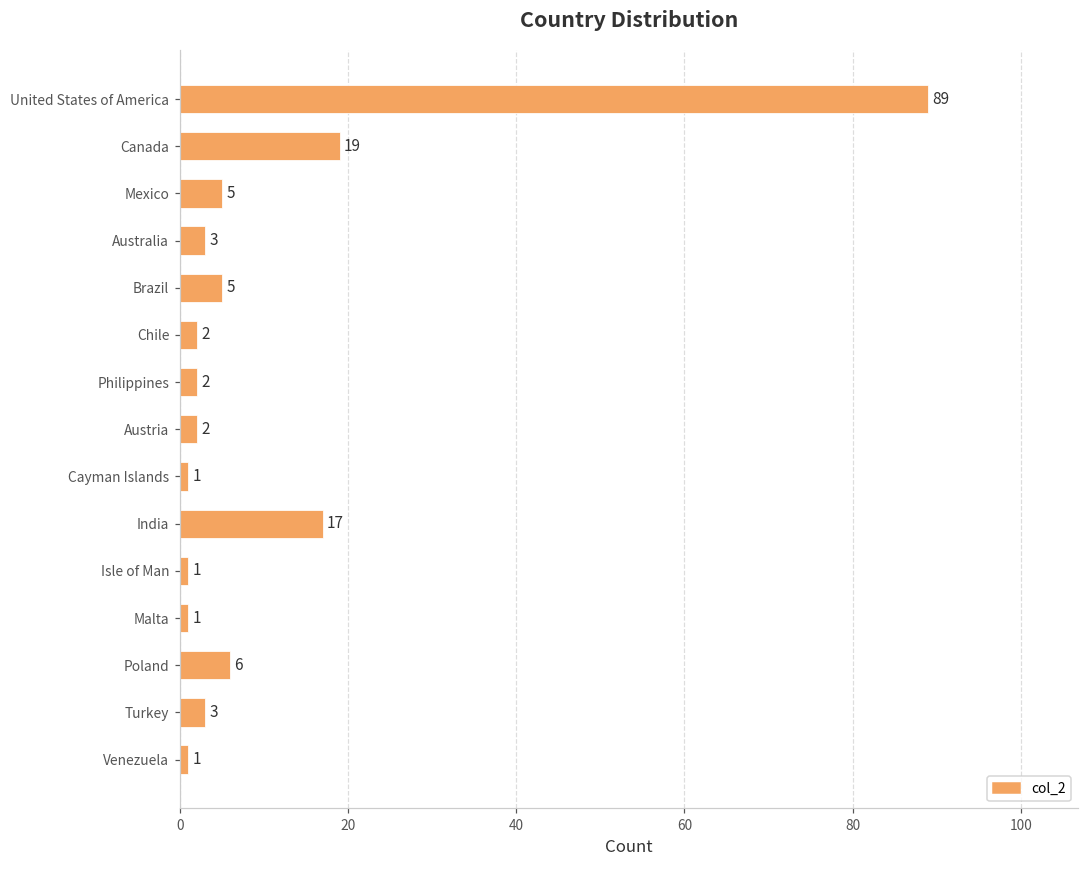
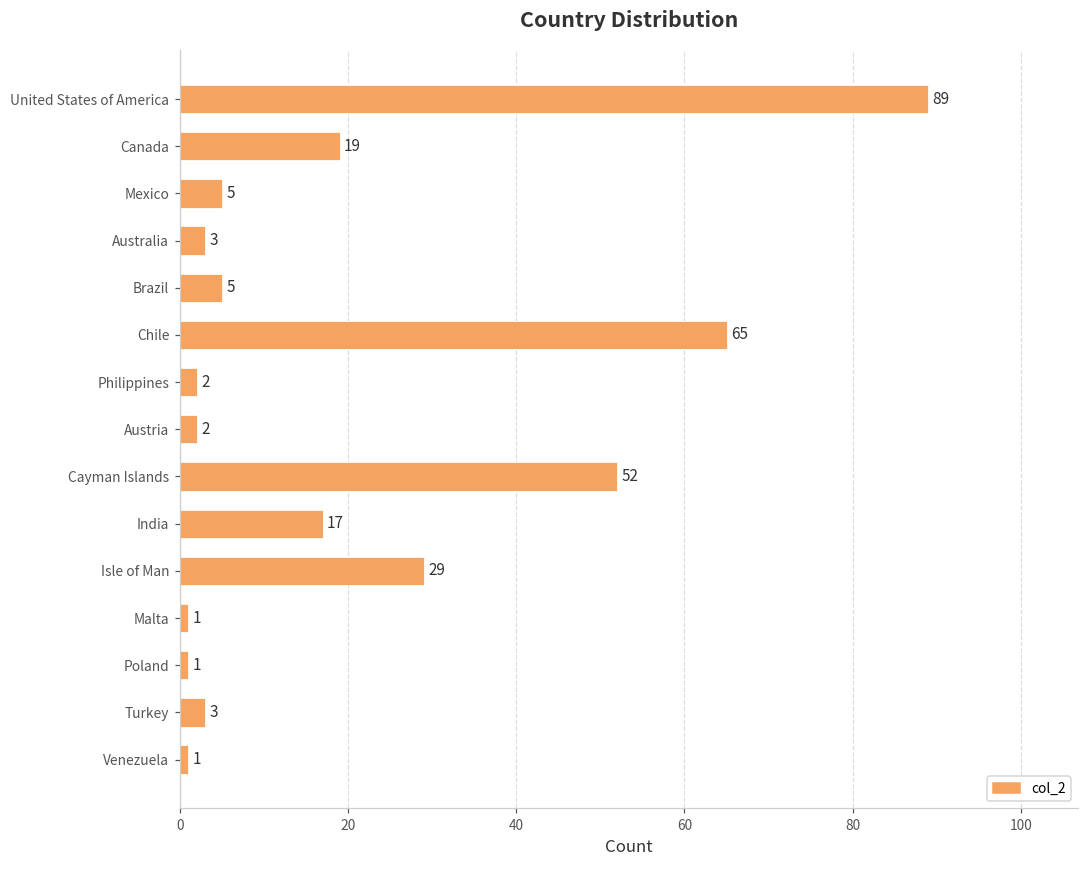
Chile: 2 -> 65
Cayman Islands: 1 -> 52
Isle of Man: 1 -> 29
Poland: 6 -> 1
